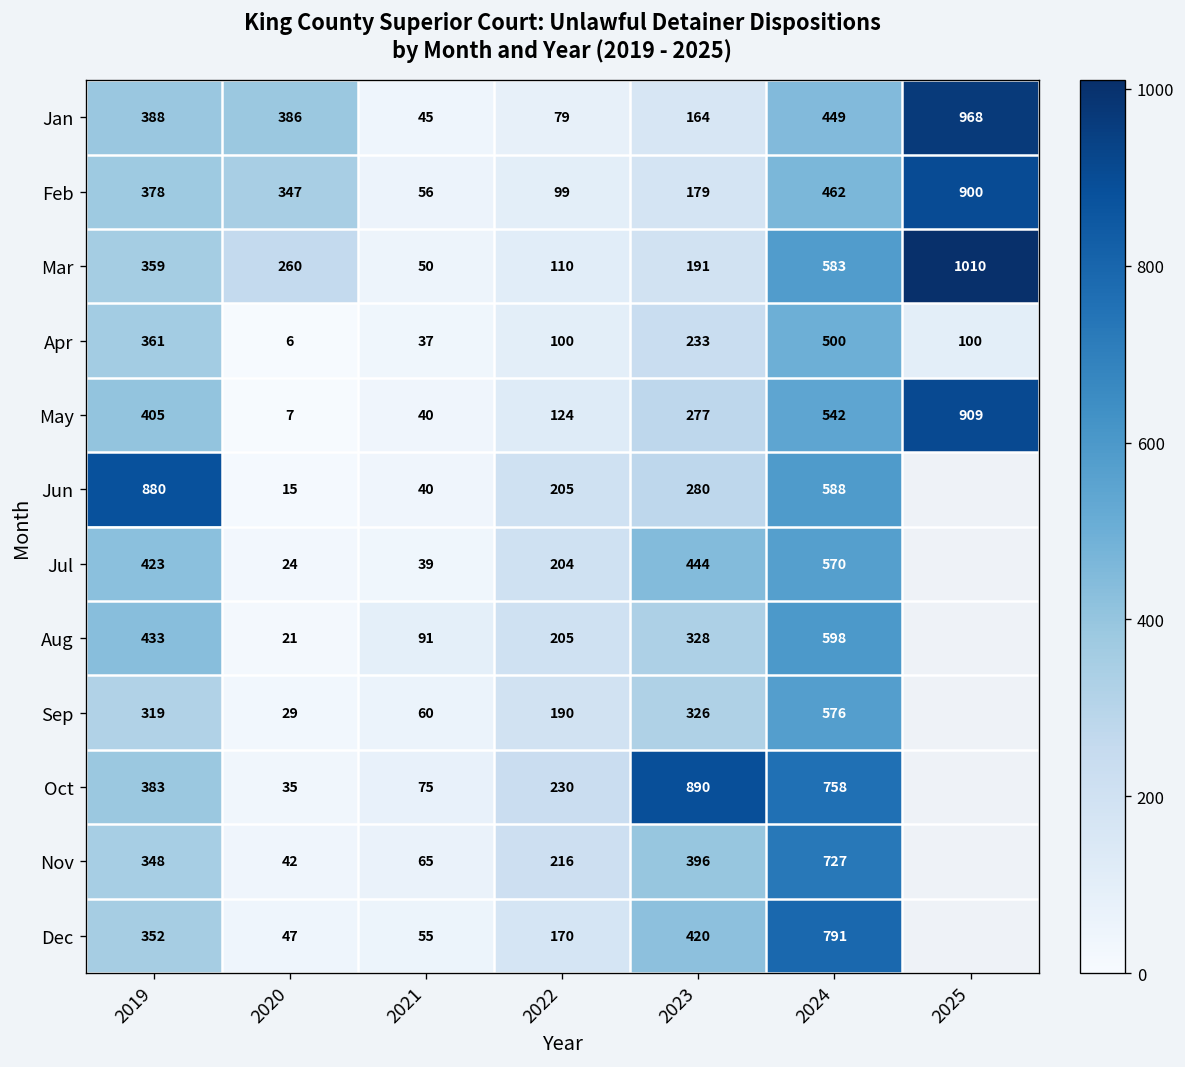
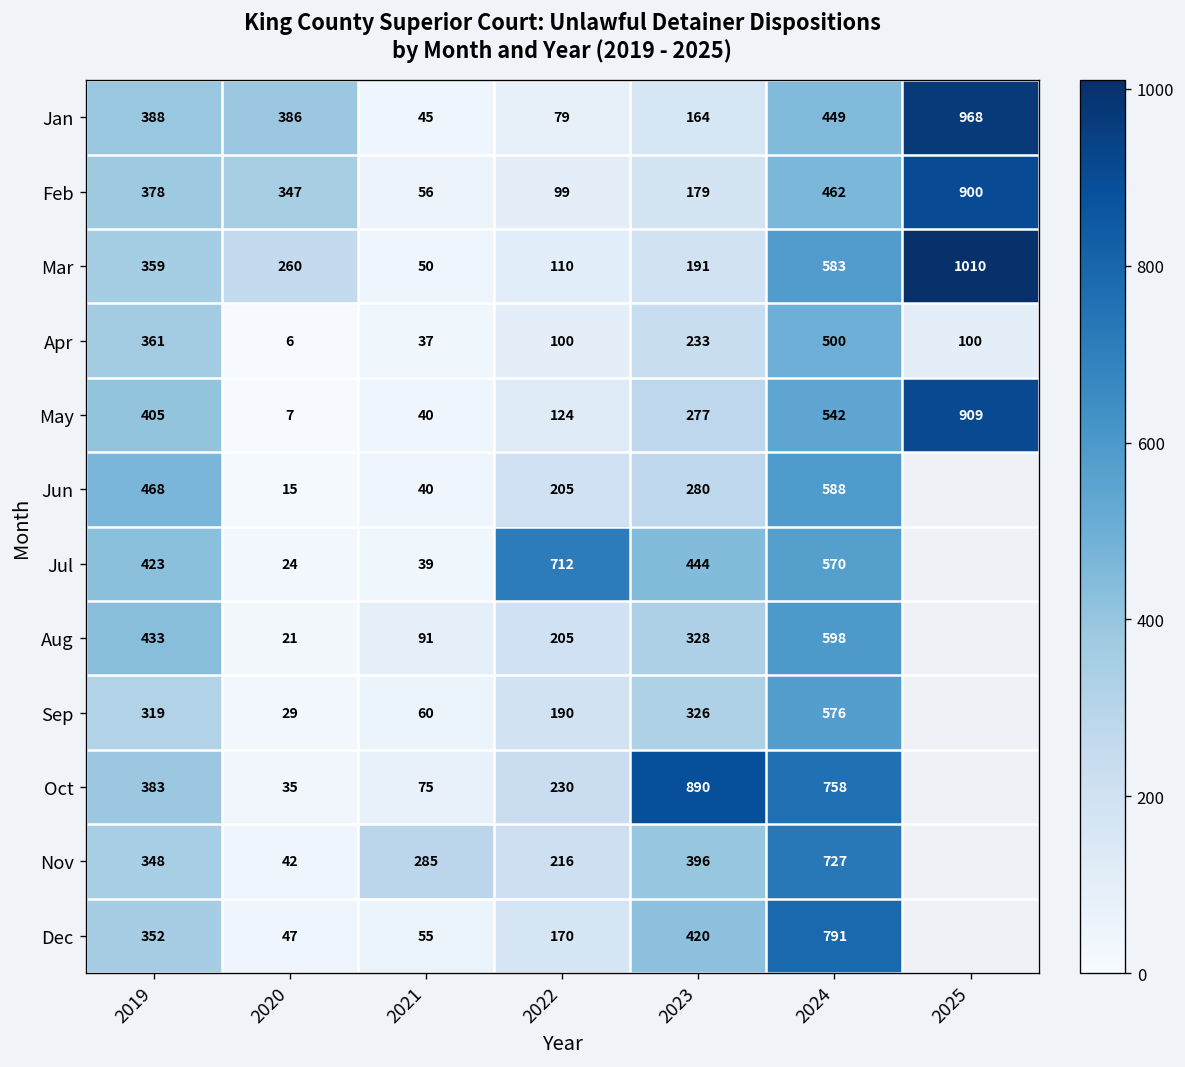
Jun, 2019: 880 -> 468
Jul, 2022: 204 -> 712
Nov, 2021: 65 -> 285
